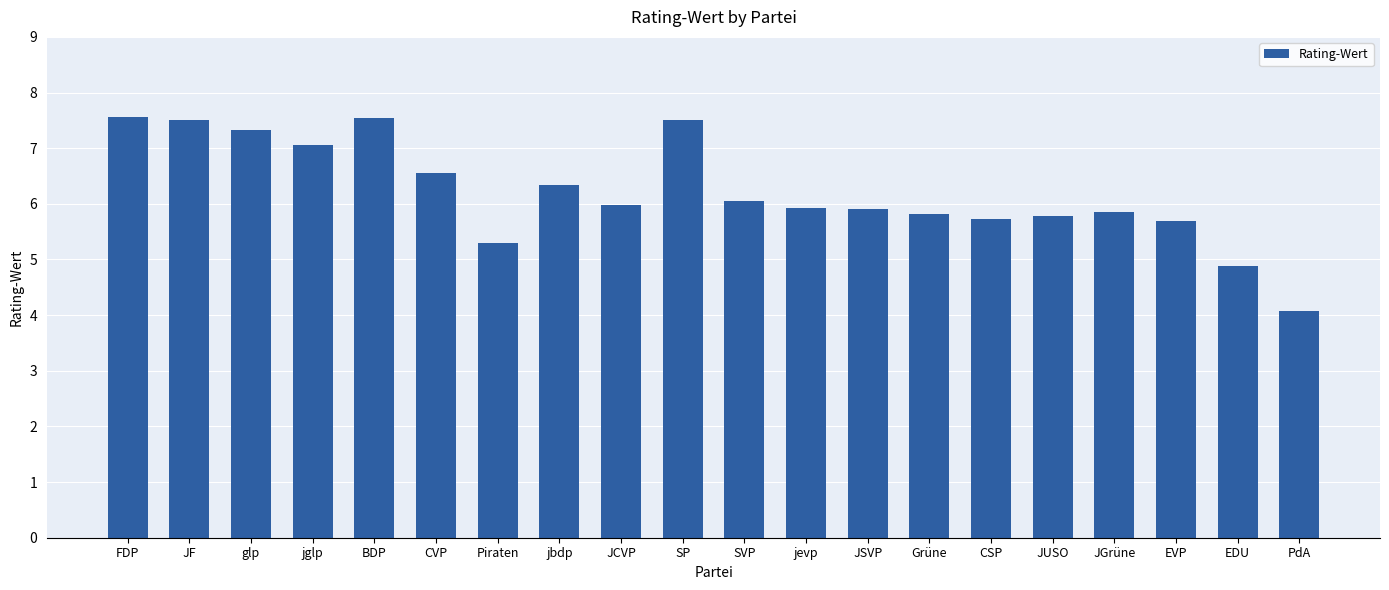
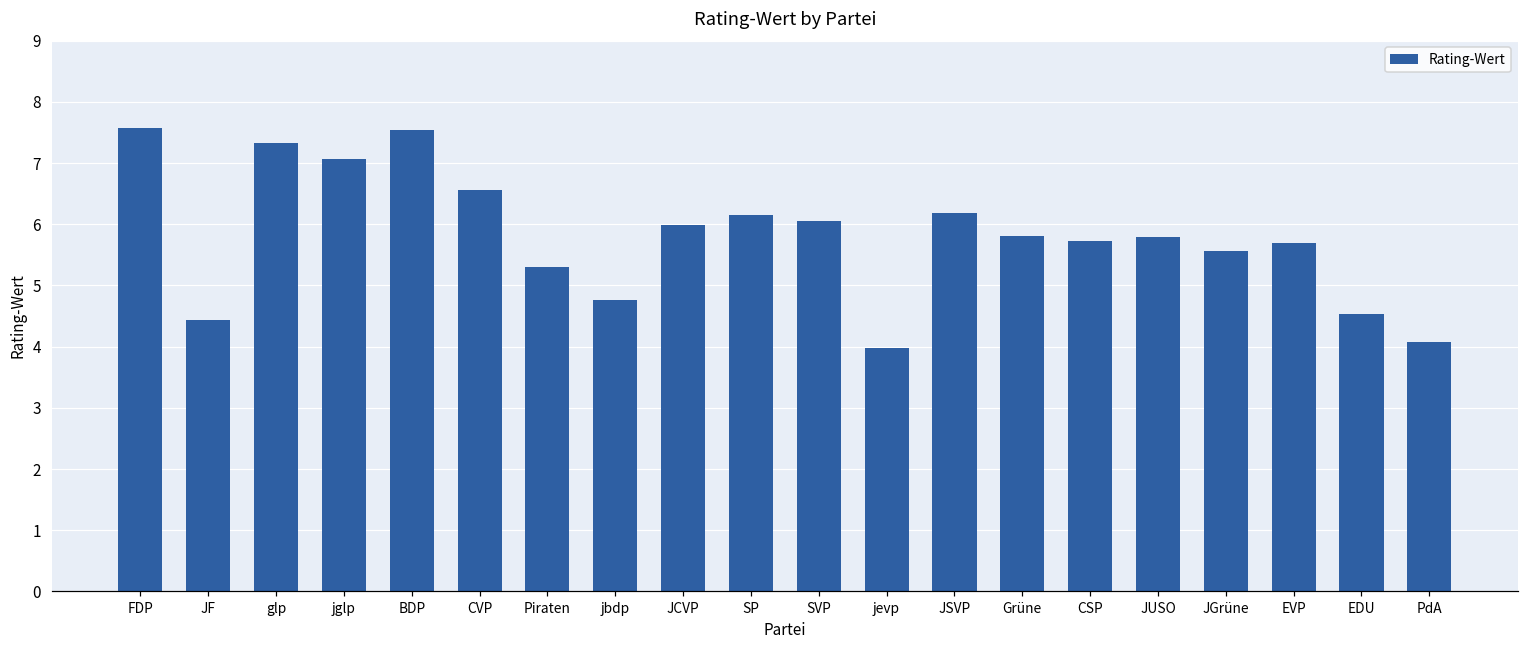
JF: 7.5 -> 4.4
jbdp: 6.3 -> 4.8
SP: 7.5 -> 6.2
jevp: 5.9 -> 4.0
JSVP: 5.9 -> 6.2
JGrüne: 5.9 -> 5.6
EDU: 4.9 -> 4.5
